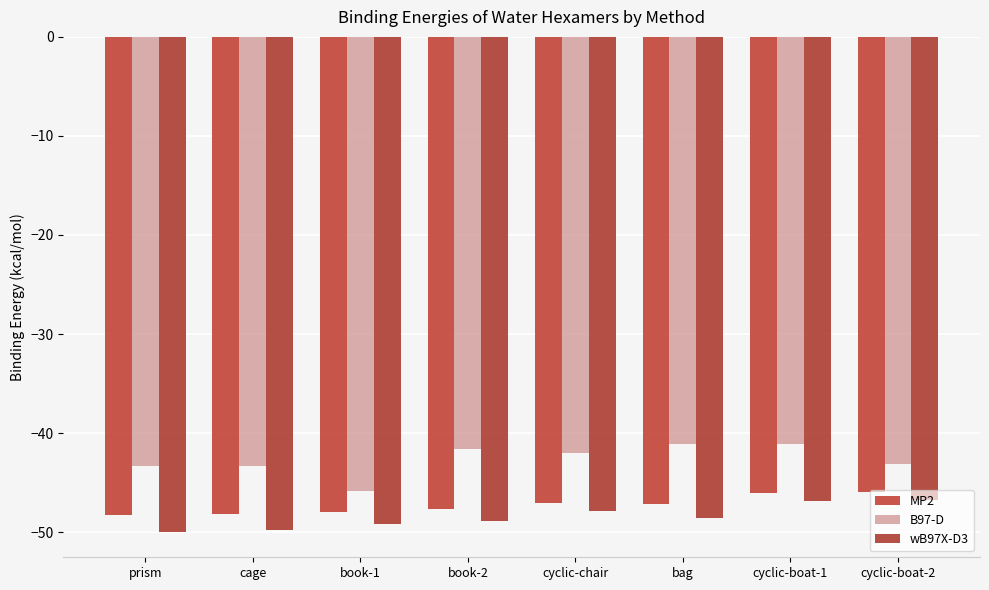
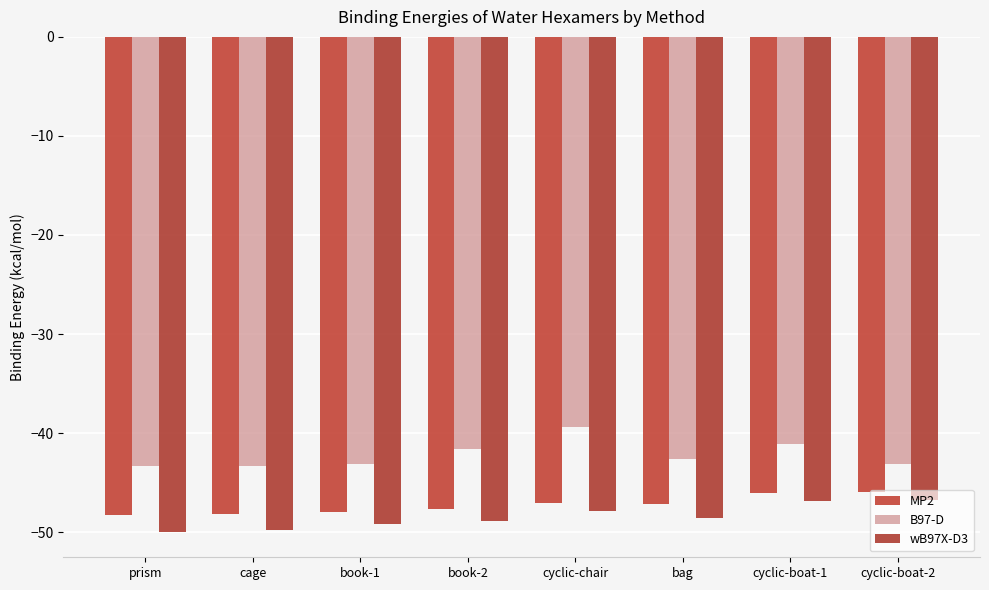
B97-D, book-1: -46 -> -43
B97-D, cyclic-chair: -42 -> -39
B97-D, bag: -41 -> -43
